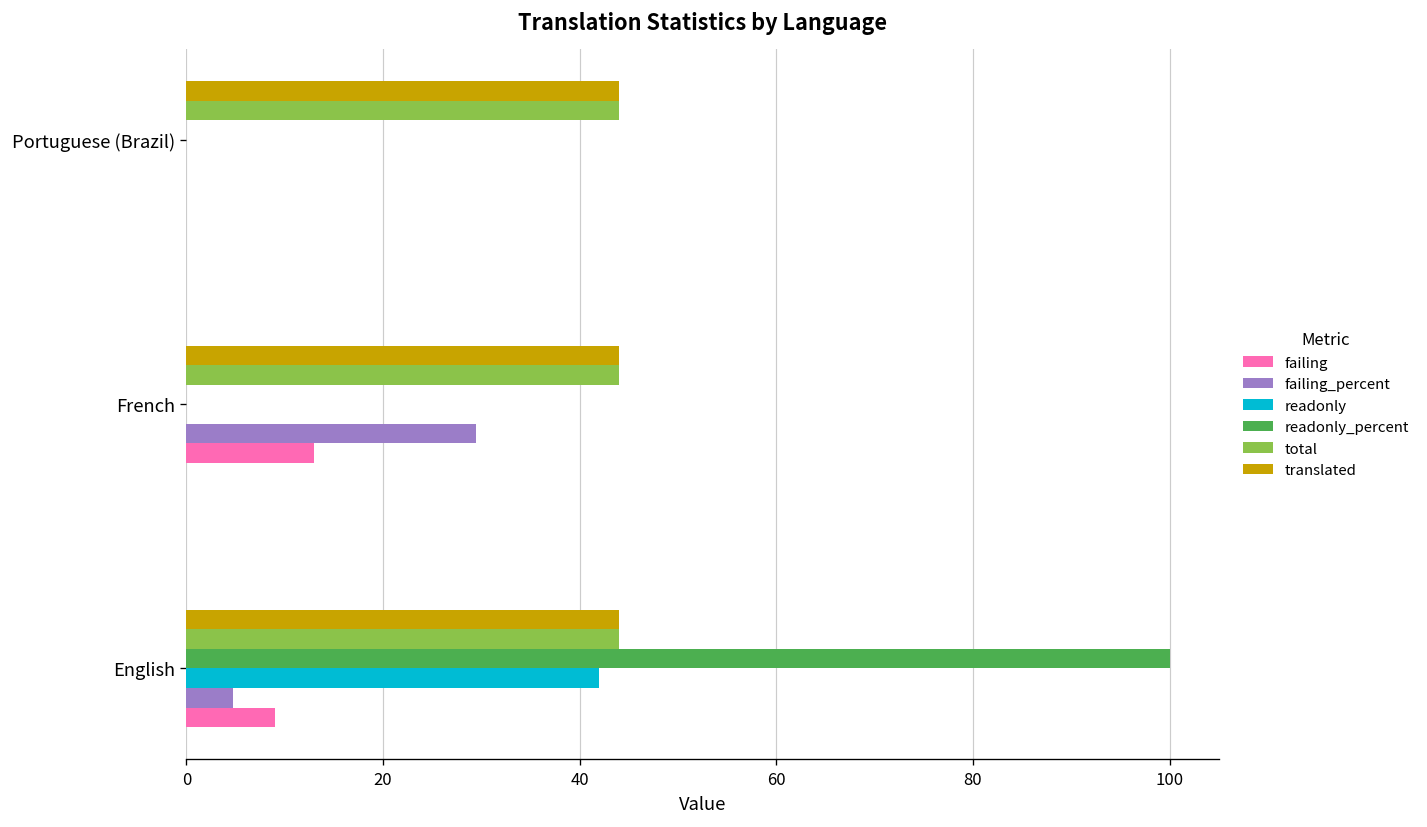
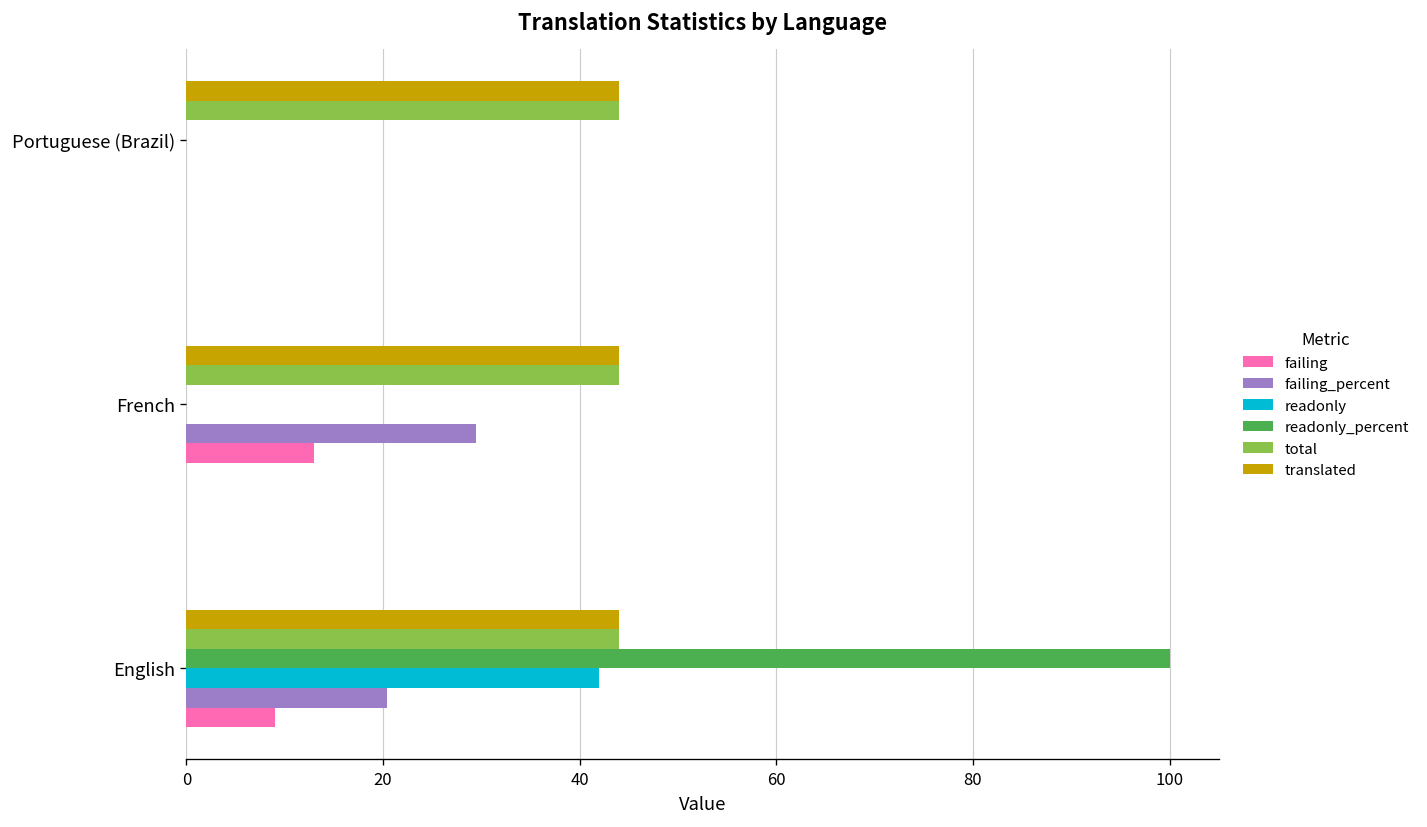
failing_percent, English: 5 -> 20
